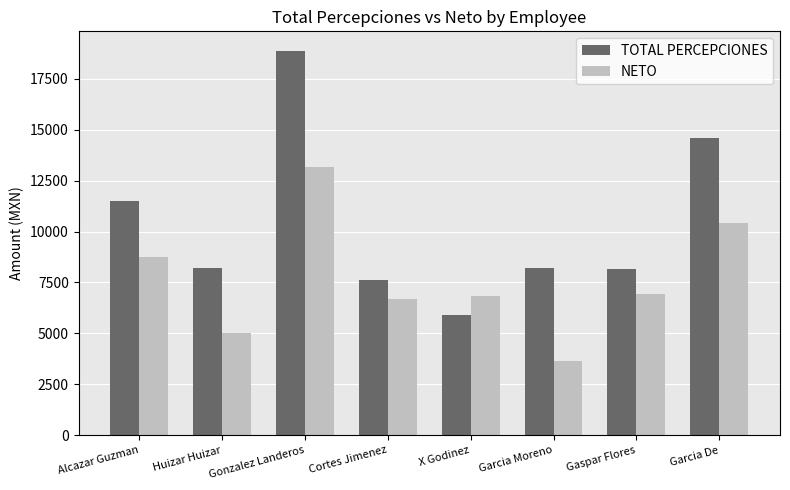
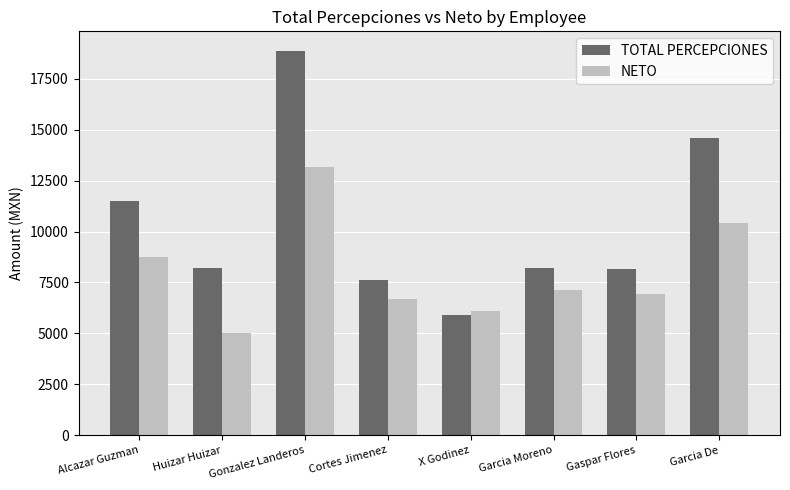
NETO, X Godinez: 6800 -> 6100
NETO, Garcia Moreno: 3700 -> 7200
